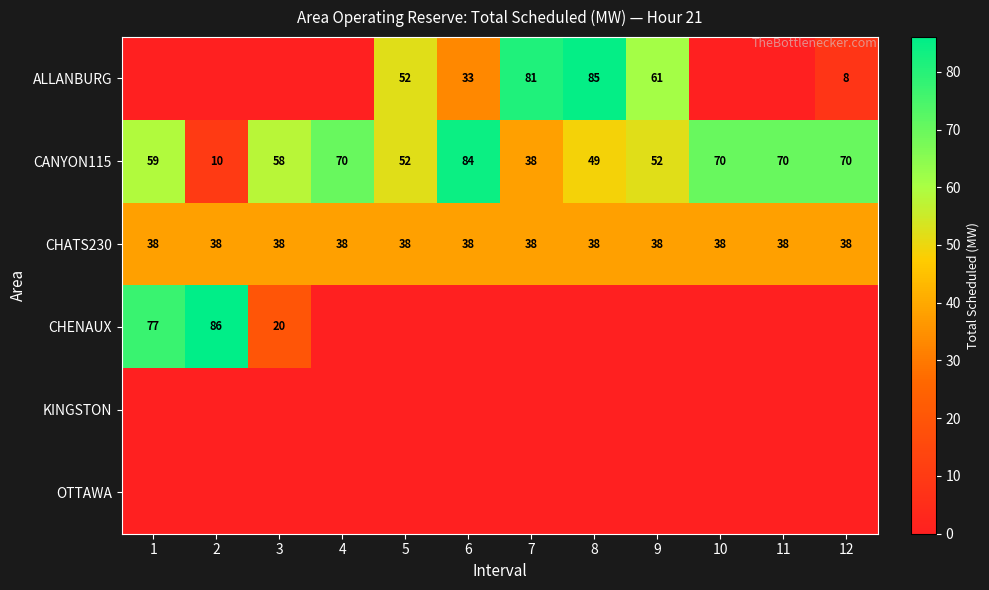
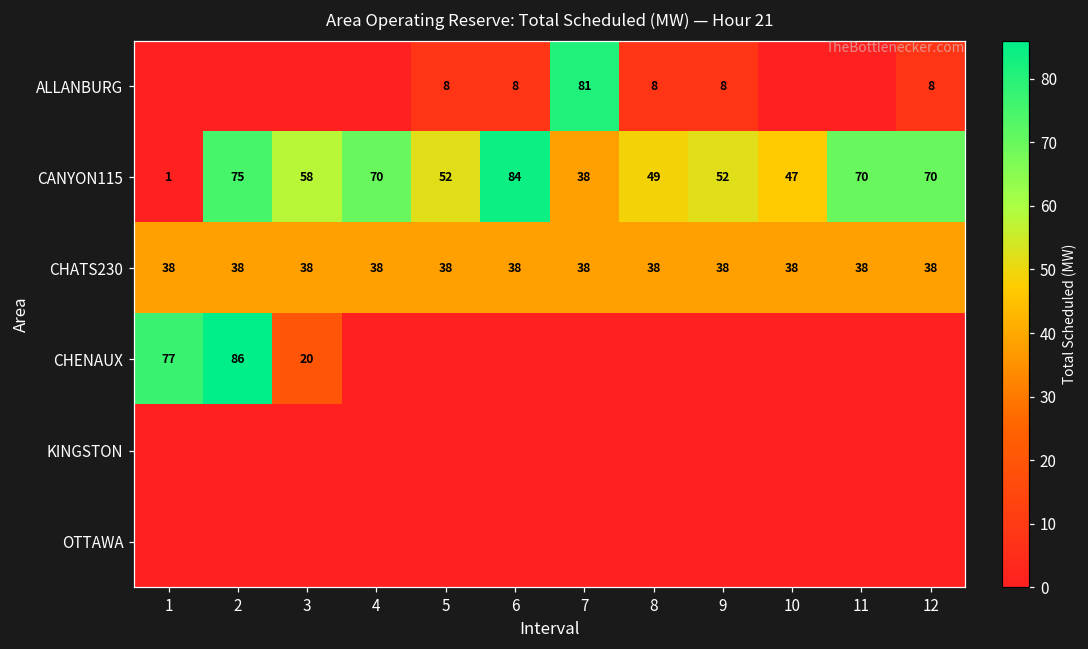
ALLANBURG, 5: 52 -> 8
ALLANBURG, 6: 33 -> 8
ALLANBURG, 8: 85 -> 8
ALLANBURG, 9: 61 -> 8
CANYON115, 1: 59 -> 1
CANYON115, 2: 10 -> 75
CANYON115, 10: 70 -> 47
